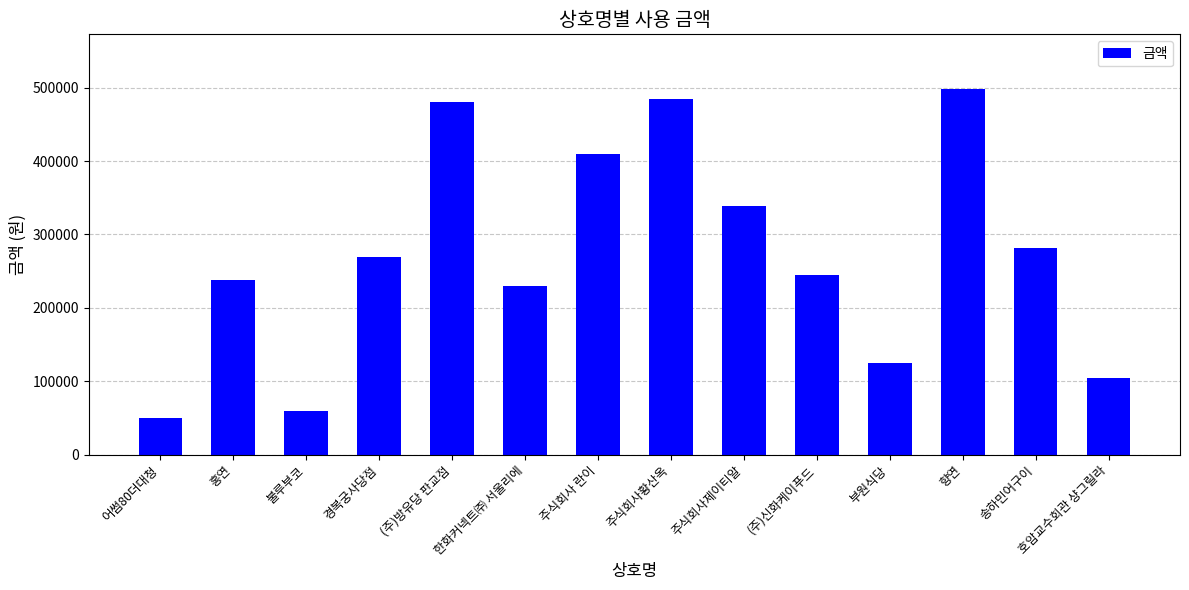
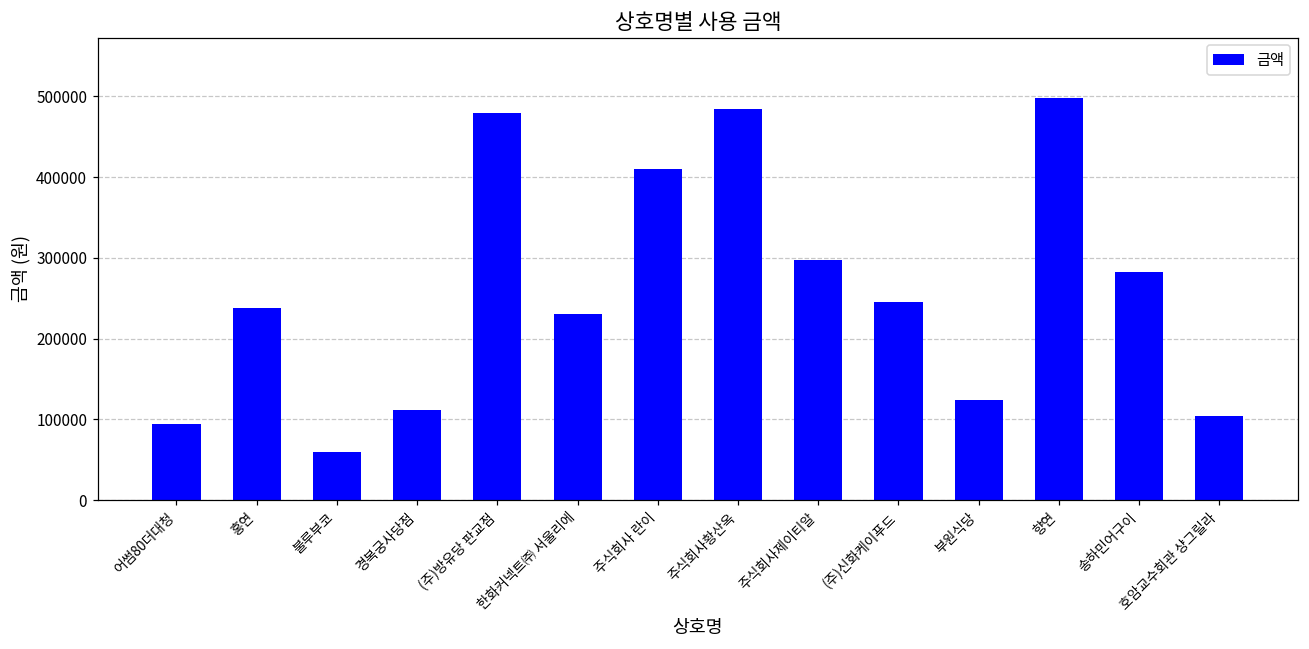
어썸80더대청: 50000 -> 90000
경복궁사당점: 270000 -> 110000
주식회사제이티알: 340000 -> 300000
